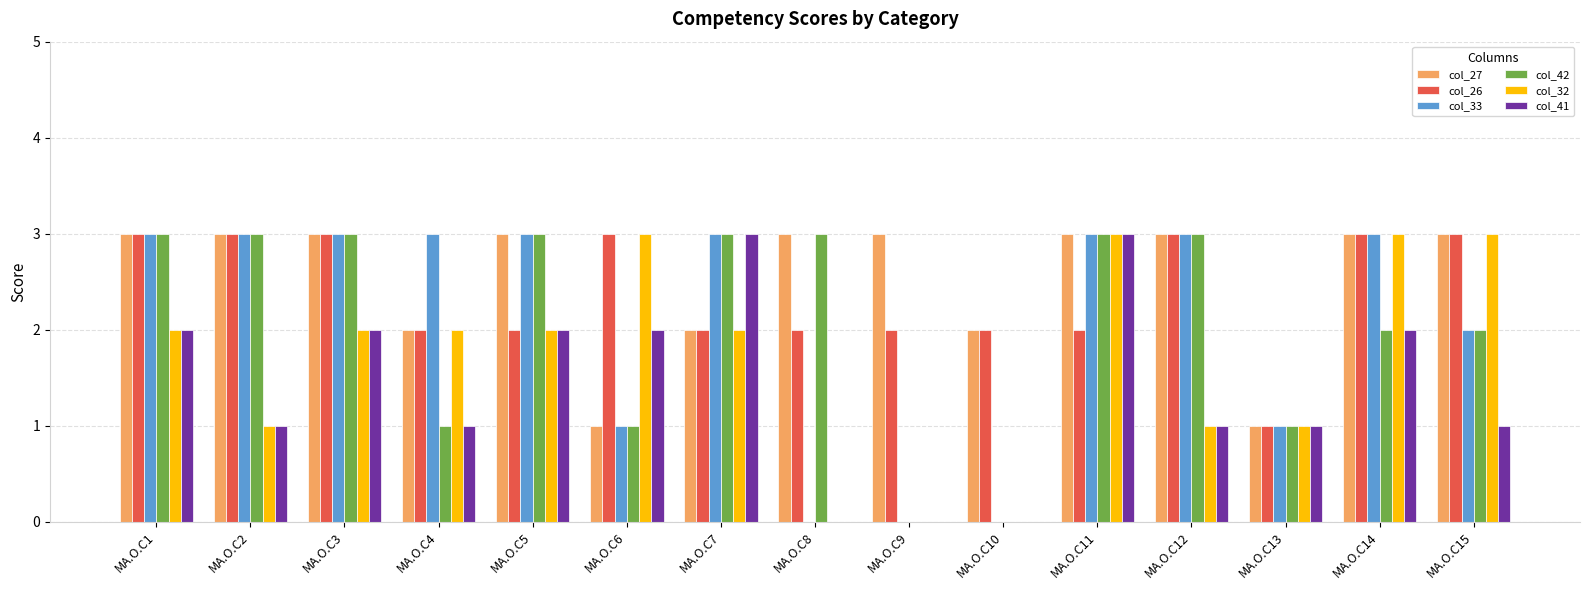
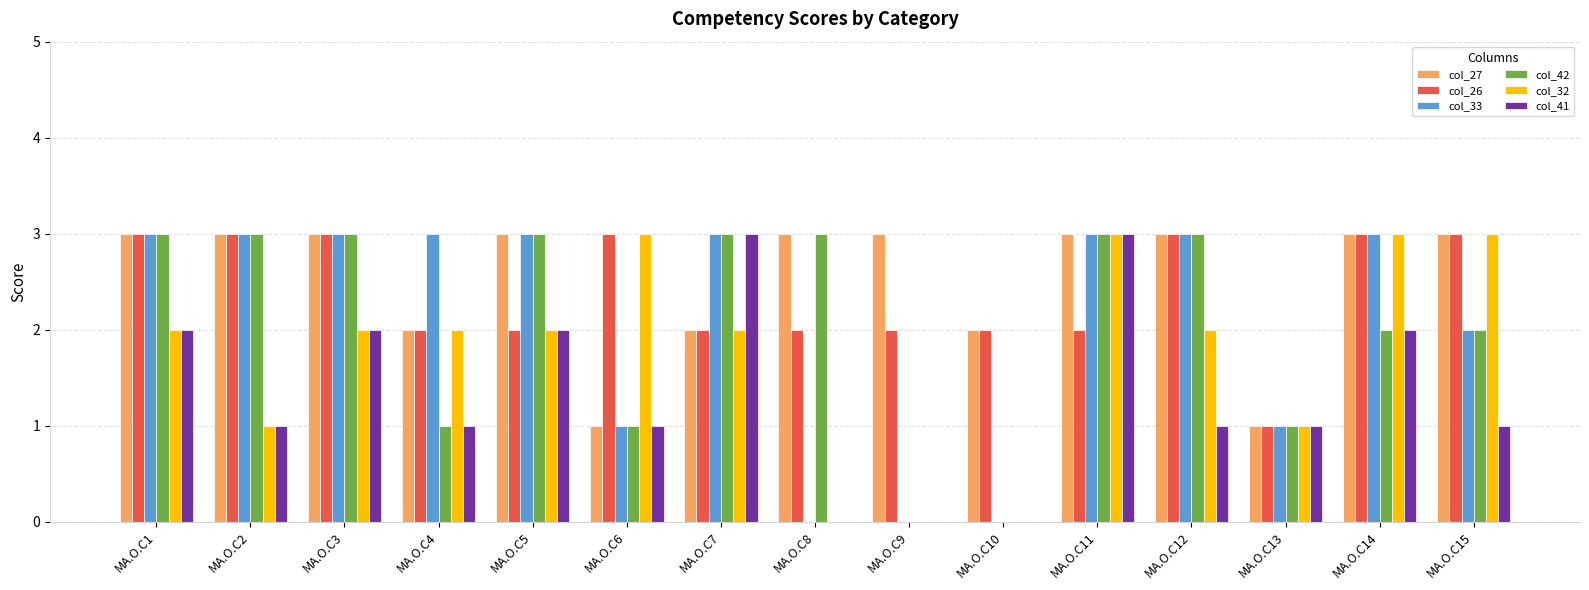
col_41, MA.O.C6: 2 -> 1
col_32, MA.O.C12: 1 -> 2
